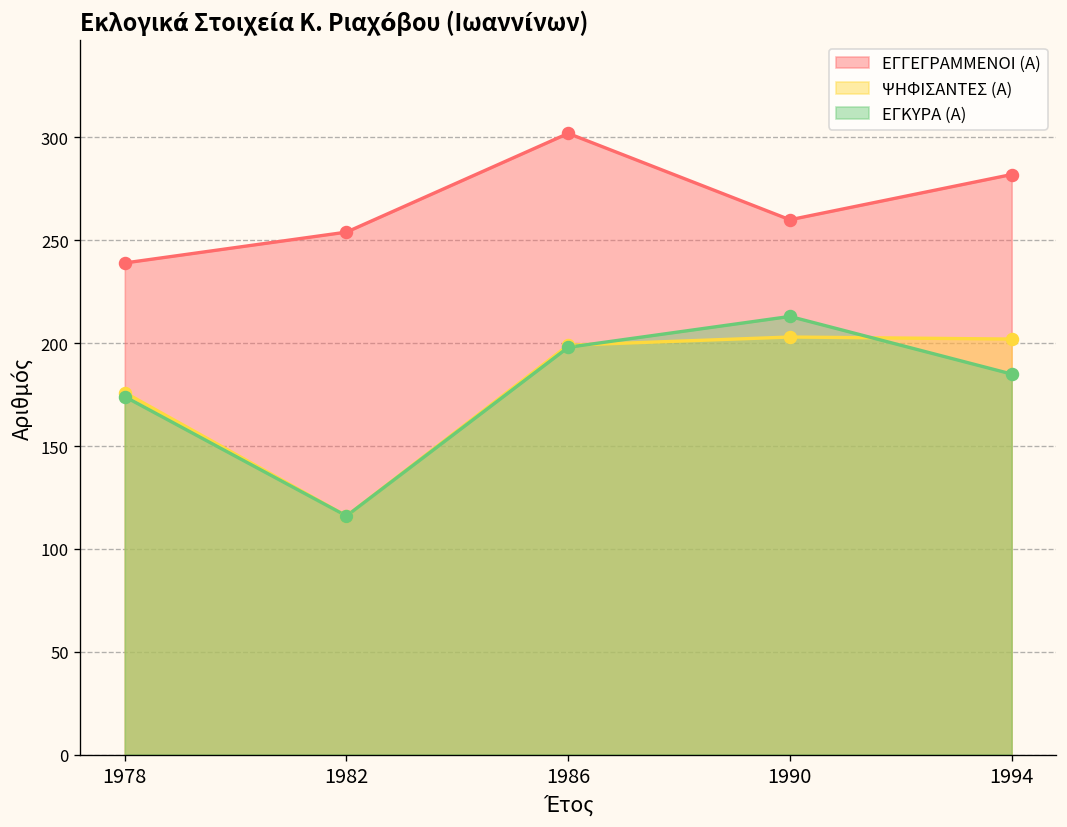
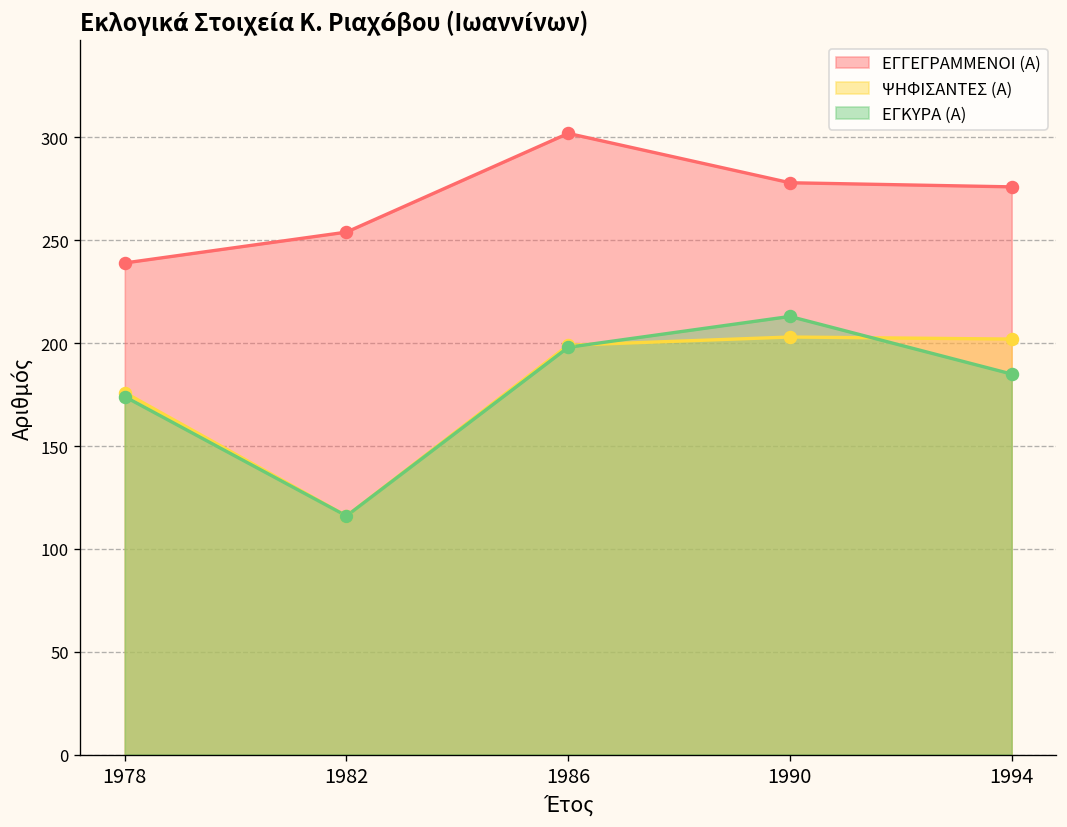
ΕΓΓΕΓΡΑΜΜΕΝΟΙ (Α), 1990: 260 -> 278
ΕΓΓΕΓΡΑΜΜΕΝΟΙ (Α), 1994: 282 -> 276
